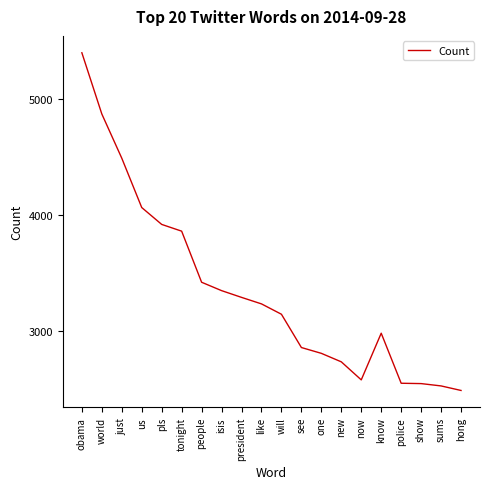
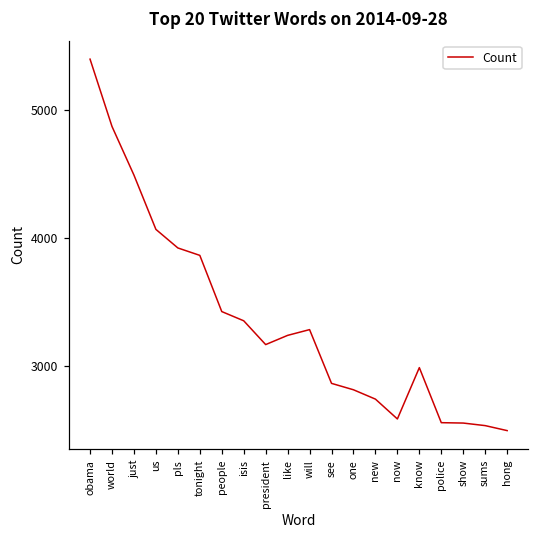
president: 3290 -> 3160
will: 3150 -> 3280
